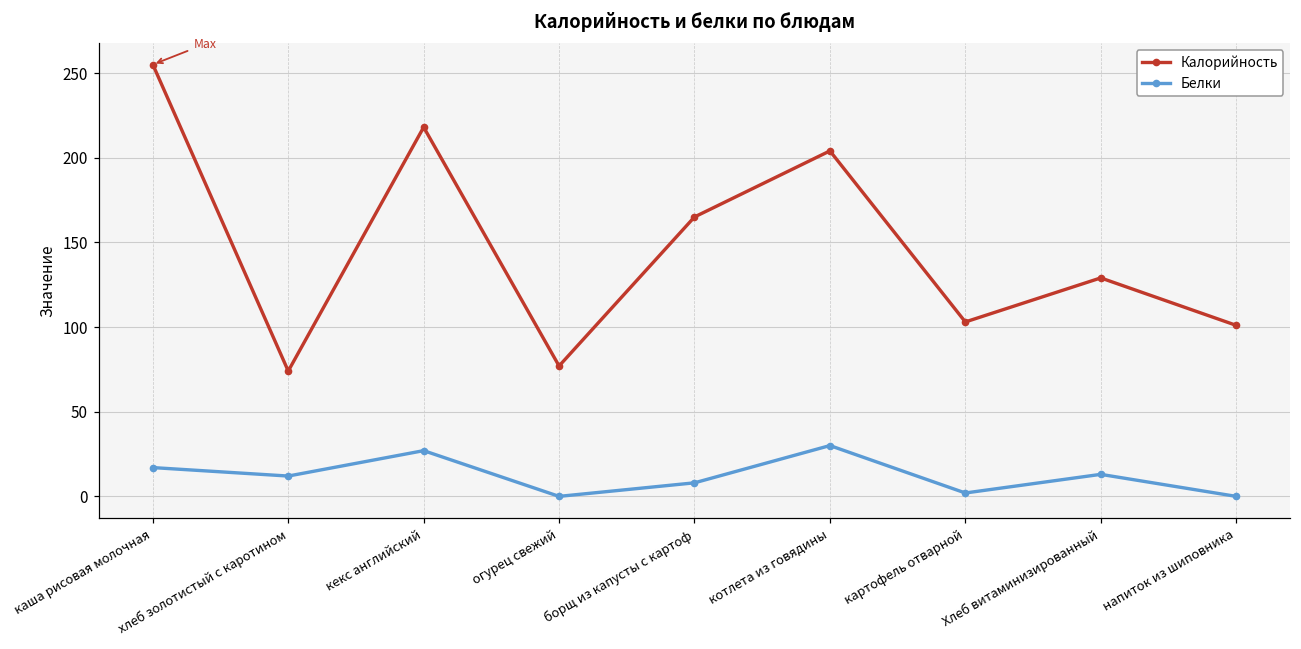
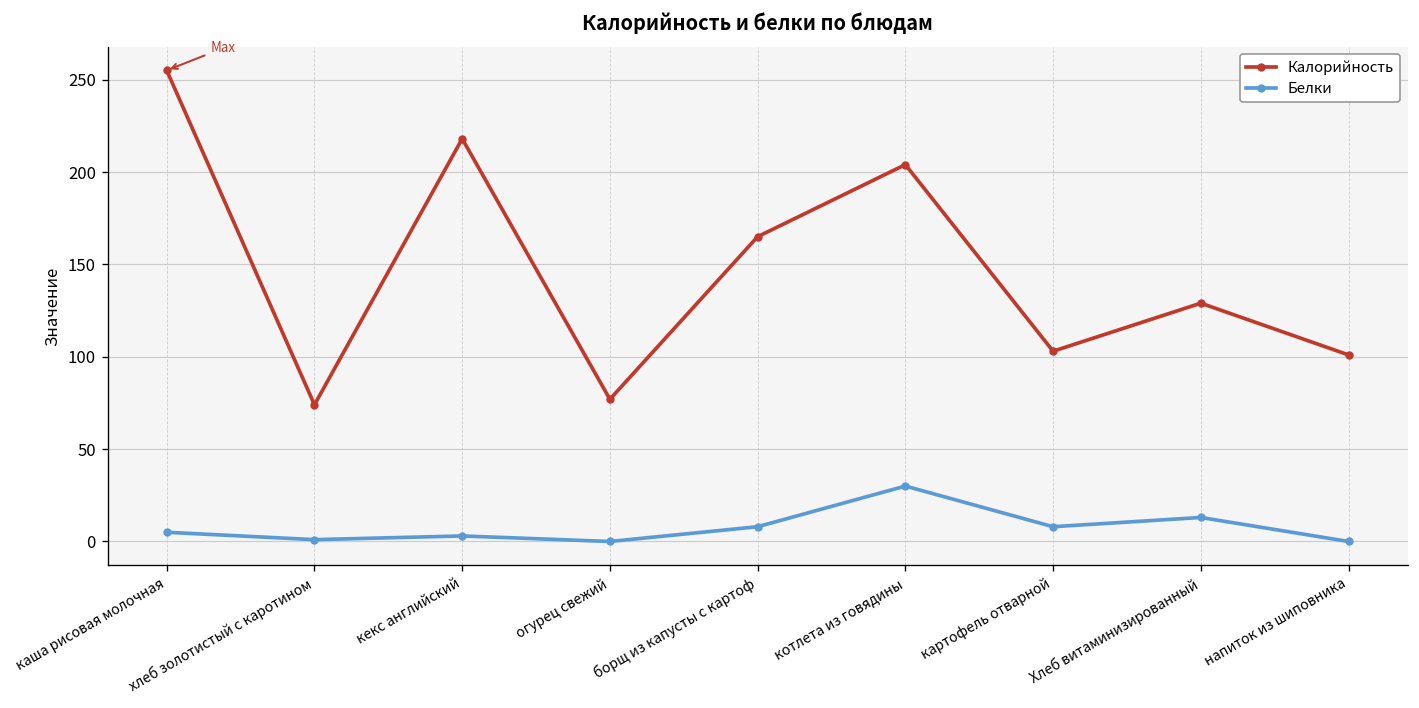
Белки, каша рисовая молочная: 17 -> 5
Белки, хлеб золотистый с каротином: 12 -> 1
Белки, кекс английский: 27 -> 3
Белки, картофель отварной: 2 -> 8
